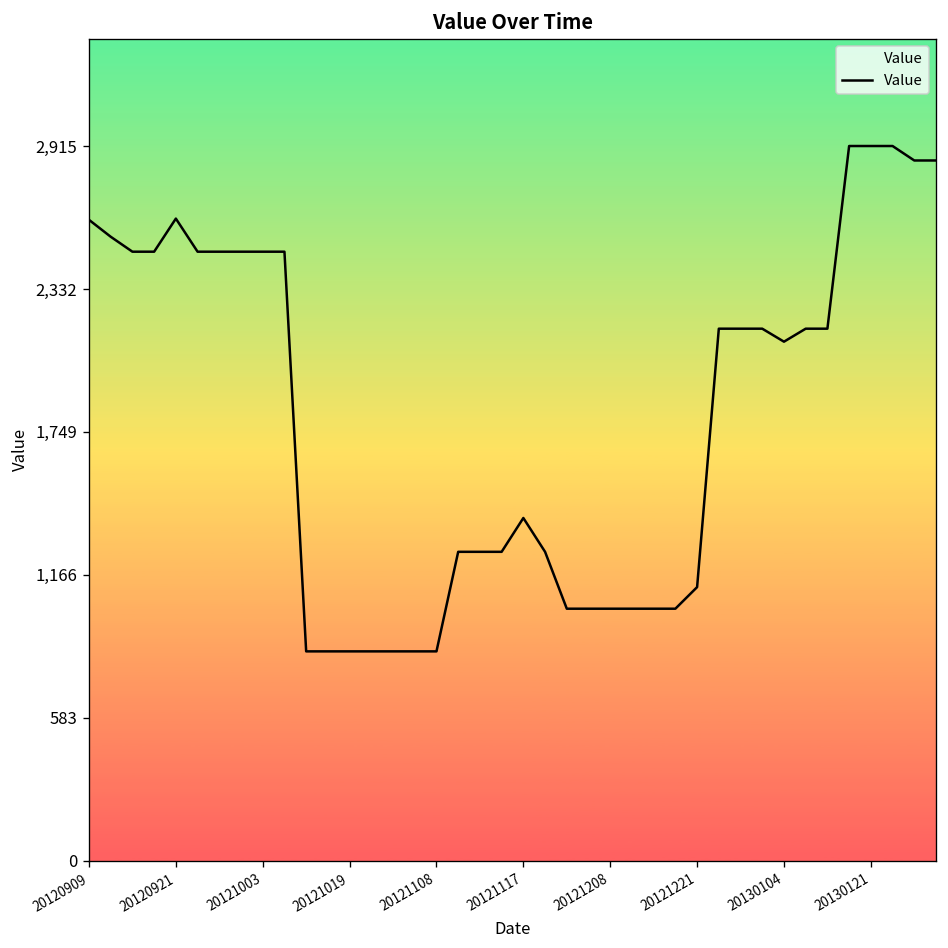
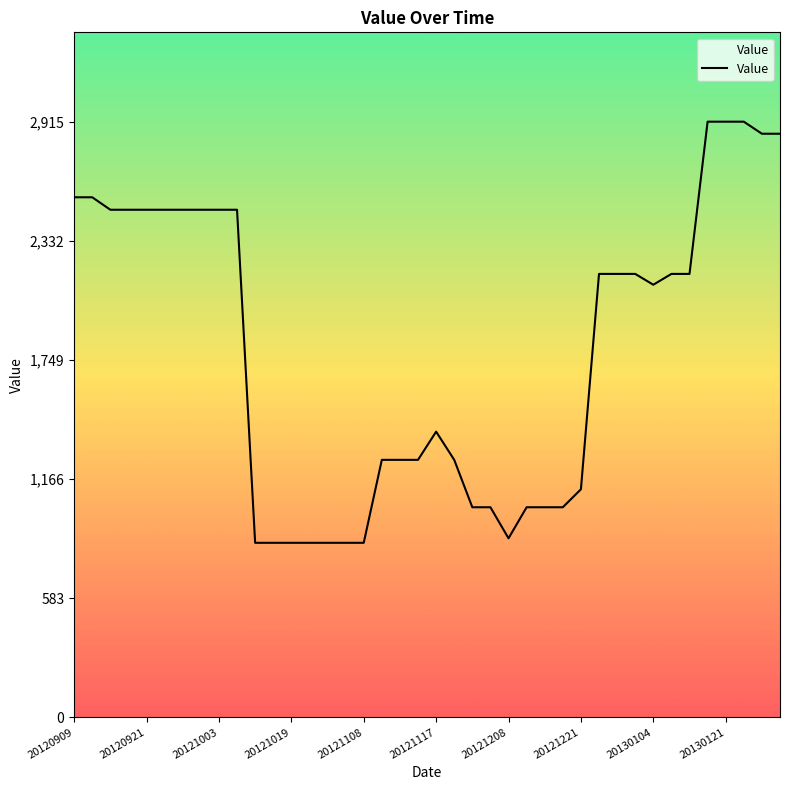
20120909: 2,610 -> 2,550
20120921: 2,620 -> 2,480
20121208: 1,030 -> 880
